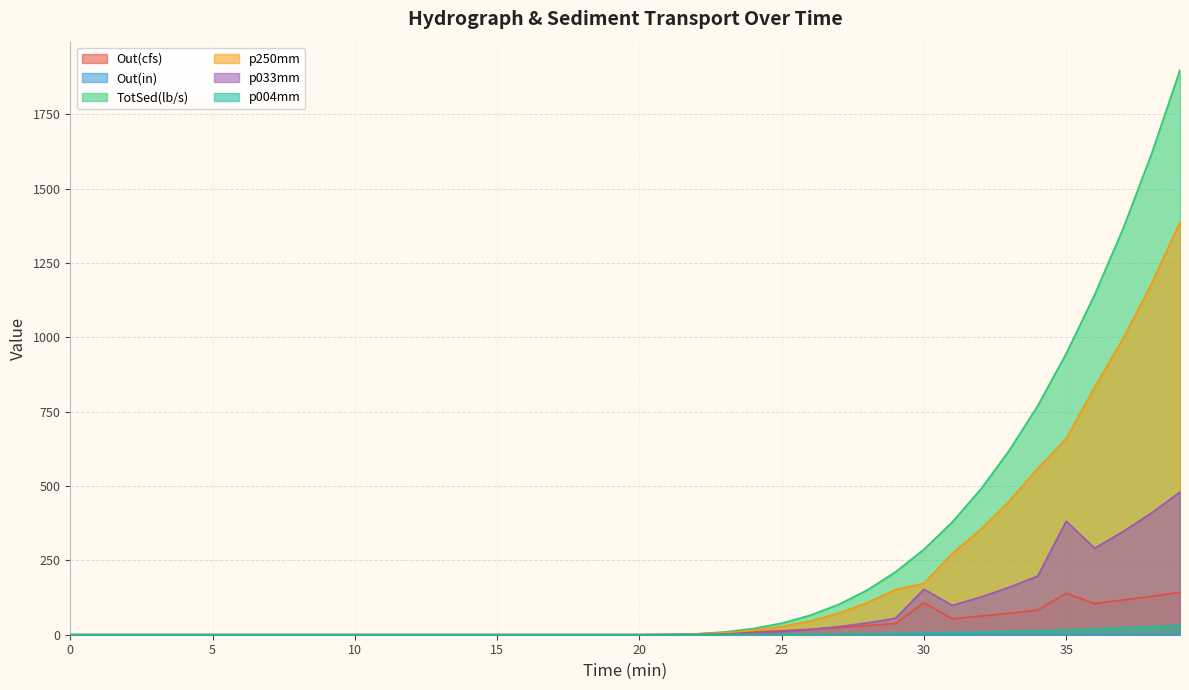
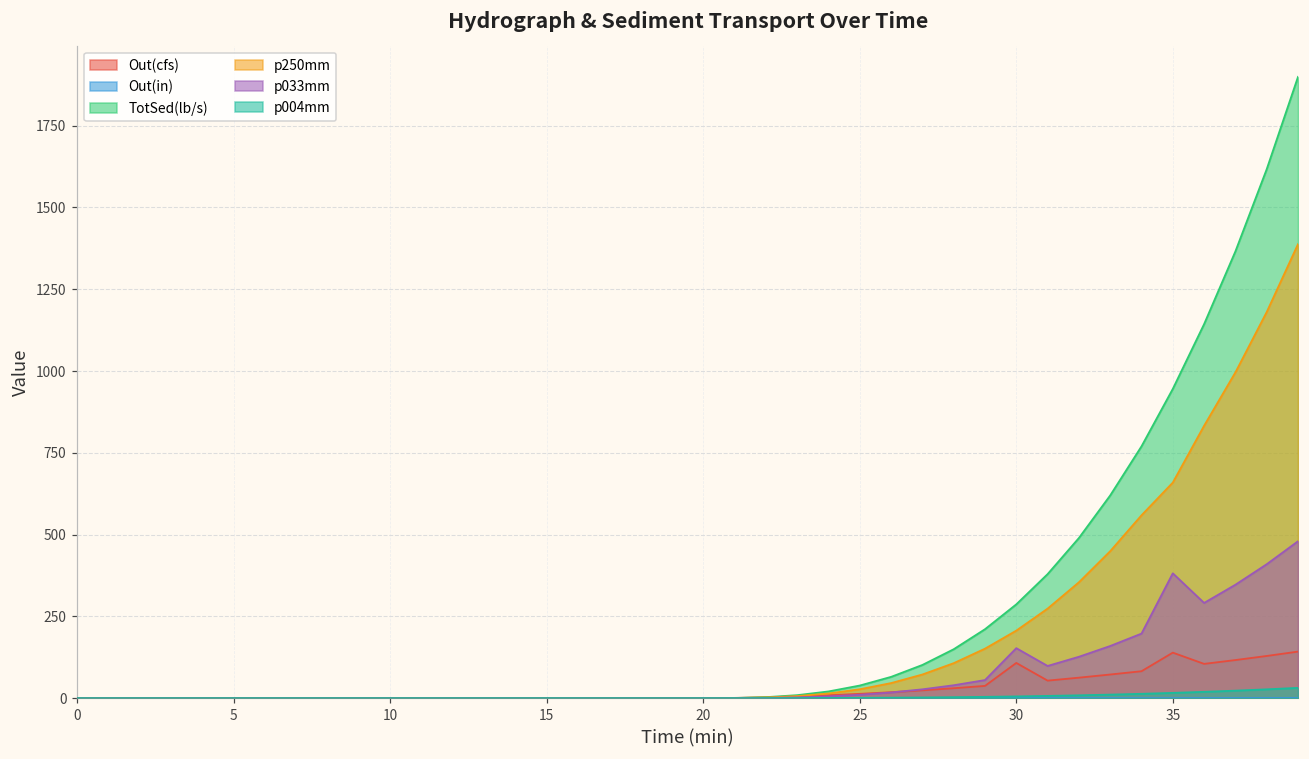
p250mm, 30: 170 -> 210
